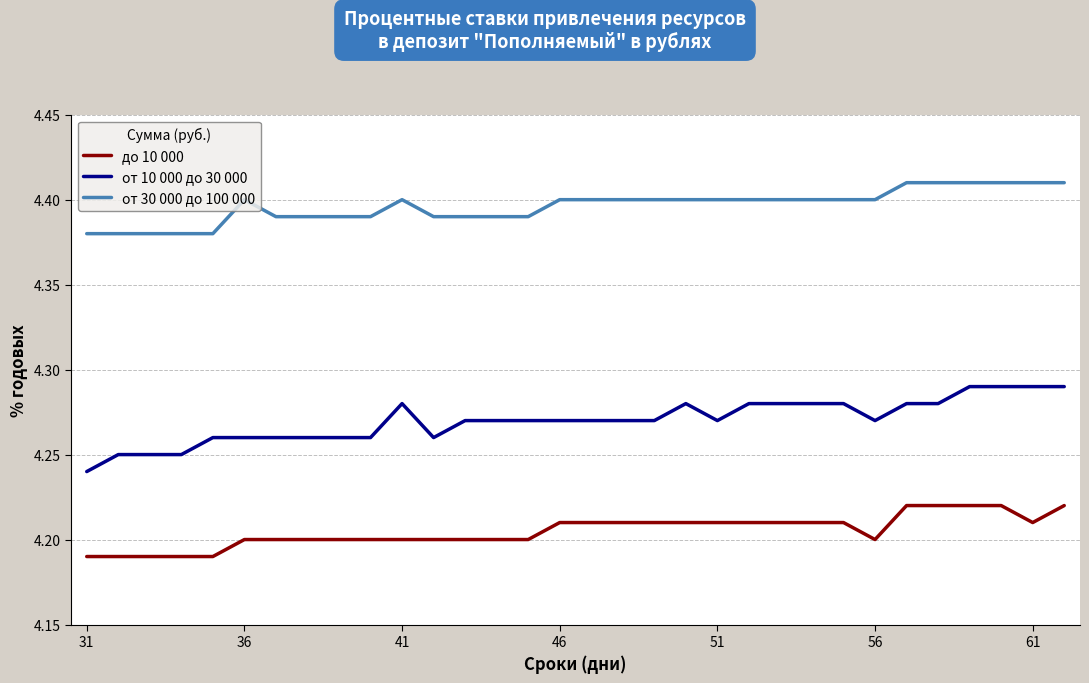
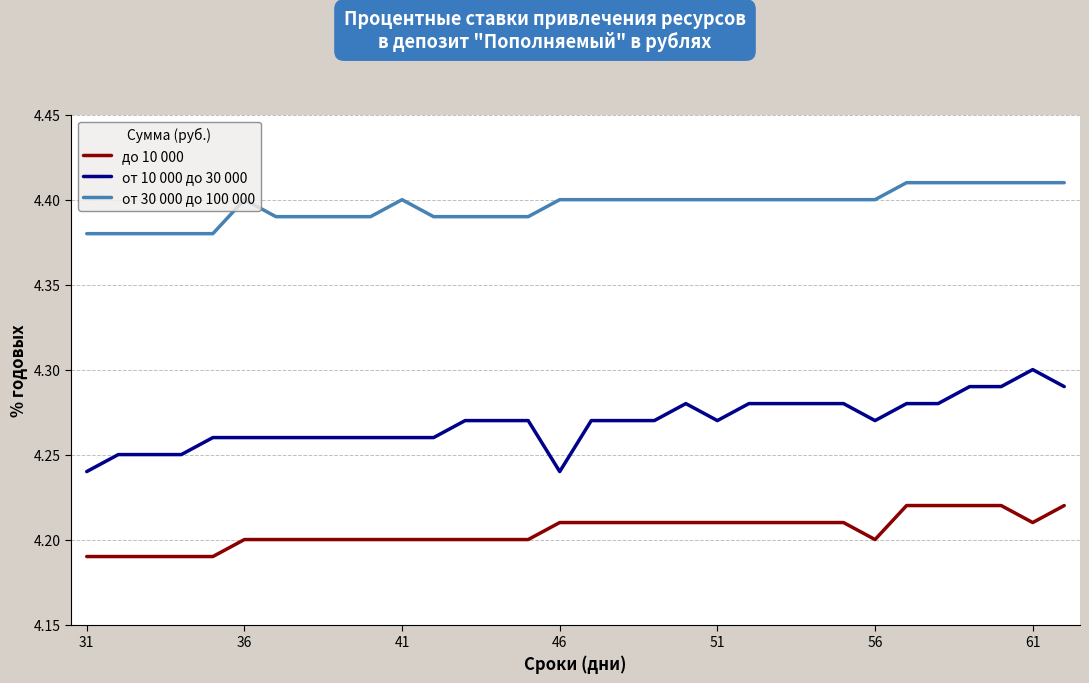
от 10 000 до 30 000, 41: 4.28 -> 4.26
от 10 000 до 30 000, 46: 4.27 -> 4.24
от 10 000 до 30 000, 61: 4.29 -> 4.30
